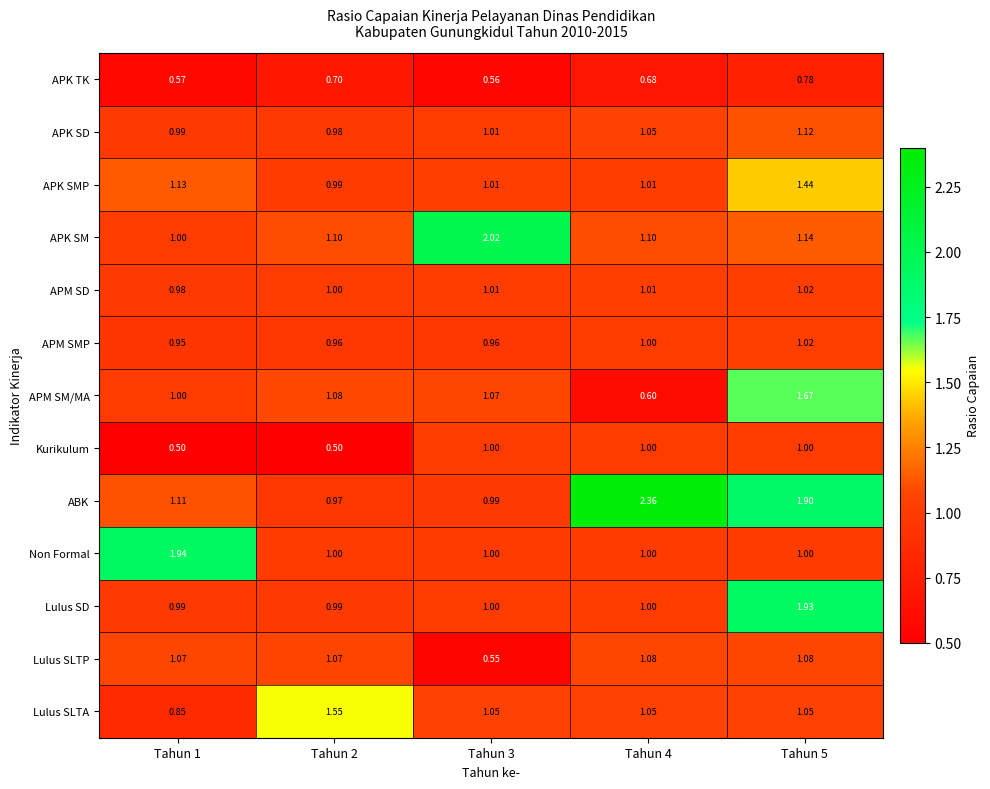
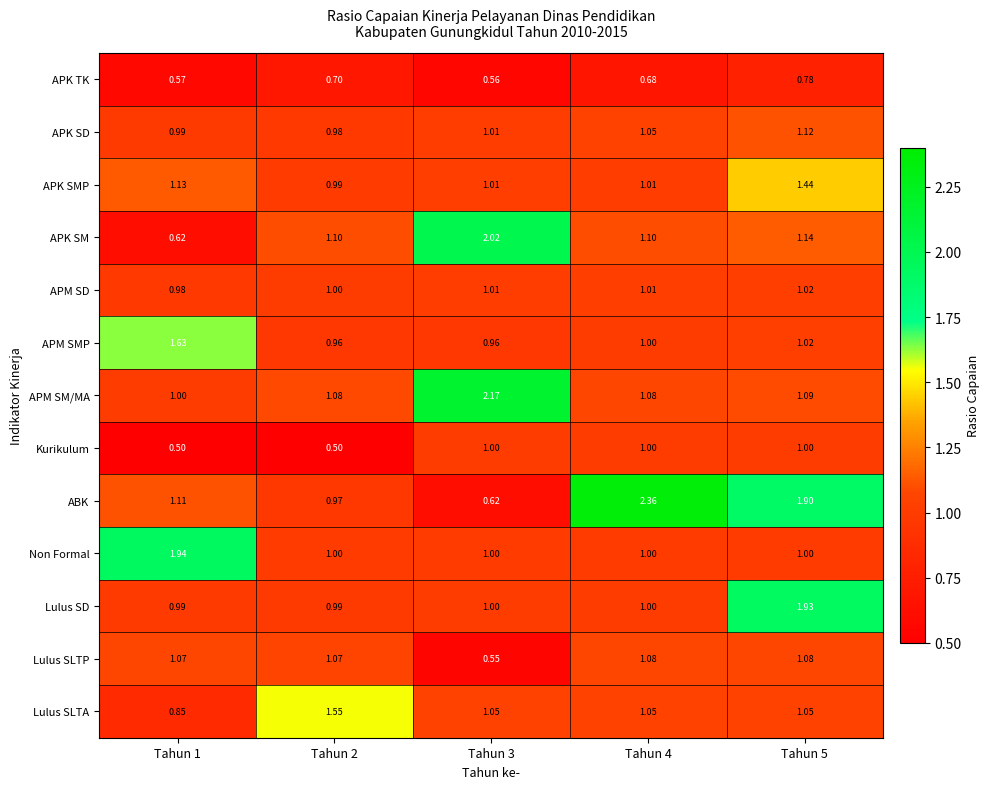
APK SM, Tahun 1: 1.00 -> 0.62
APM SMP, Tahun 1: 0.95 -> 1.63
APM SM/MA, Tahun 3: 1.07 -> 2.17
APM SM/MA, Tahun 4: 0.60 -> 1.08
APM SM/MA, Tahun 5: 1.67 -> 1.09
ABK, Tahun 3: 0.99 -> 0.62
